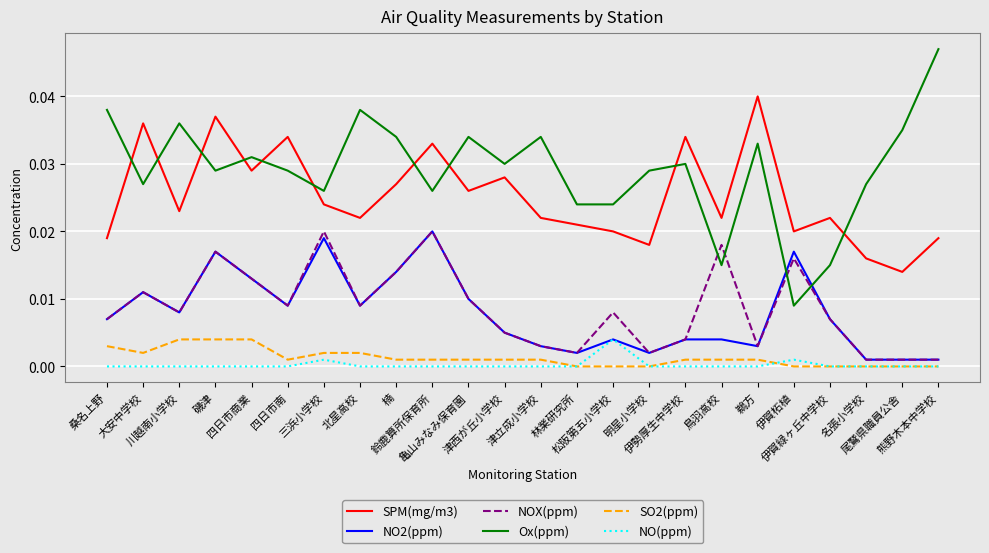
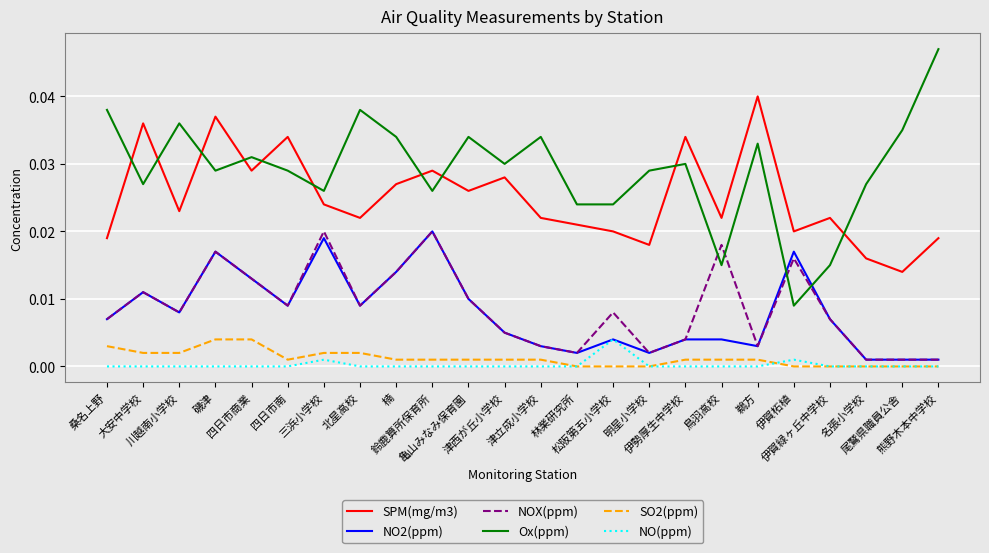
SO2(ppm), 川越南小学校: 0.004 -> 0.002
SPM(mg/m3), 鈴鹿算所保育所: 0.033 -> 0.029
